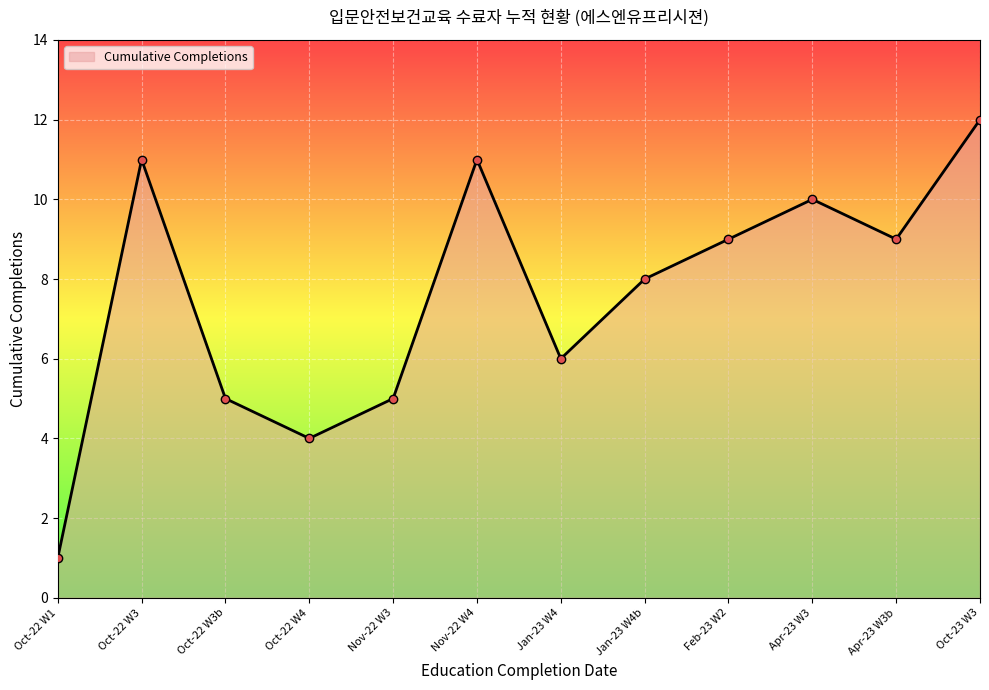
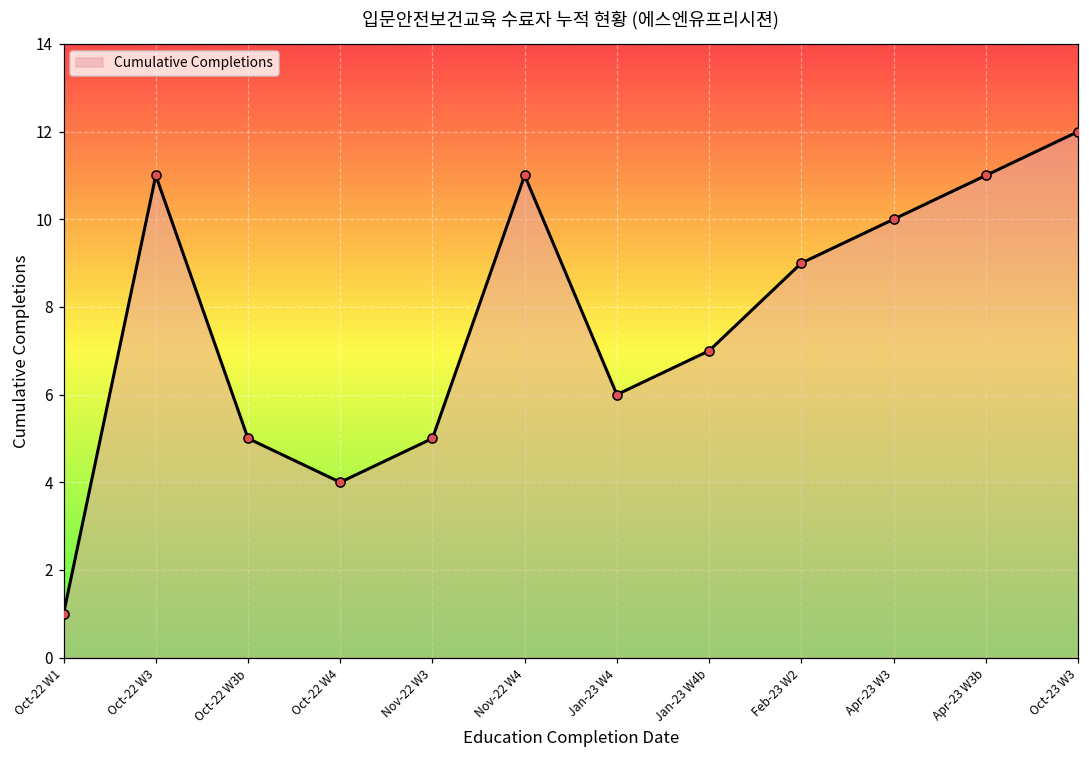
Jan-23 W4b: 8 -> 7
Apr-23 W3b: 9 -> 11
